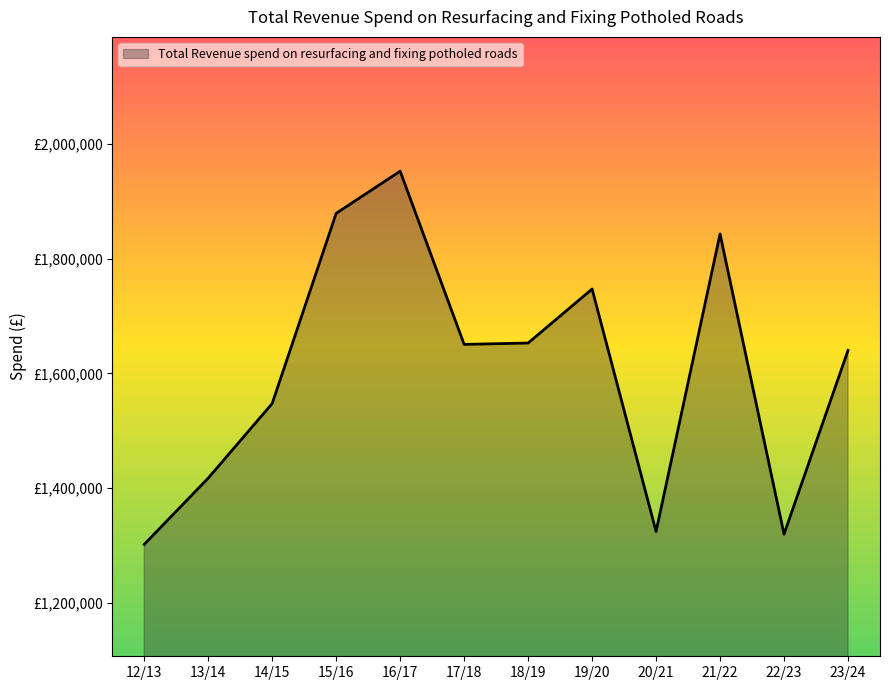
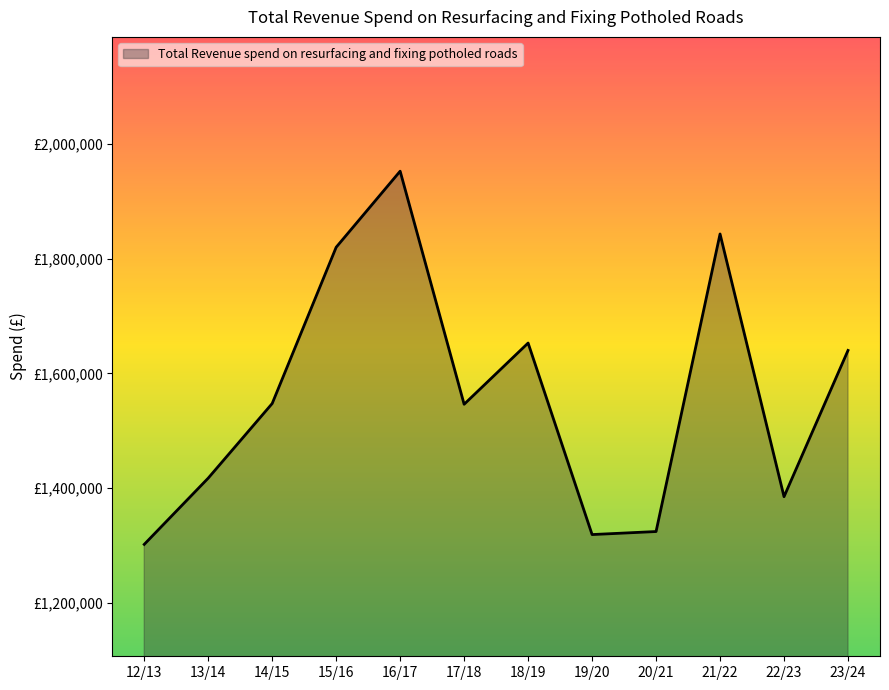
15/16: £1,880,000 -> £1,820,000
17/18: £1,650,000 -> £1,550,000
19/20: £1,750,000 -> £1,320,000
22/23: £1,320,000 -> £1,380,000
